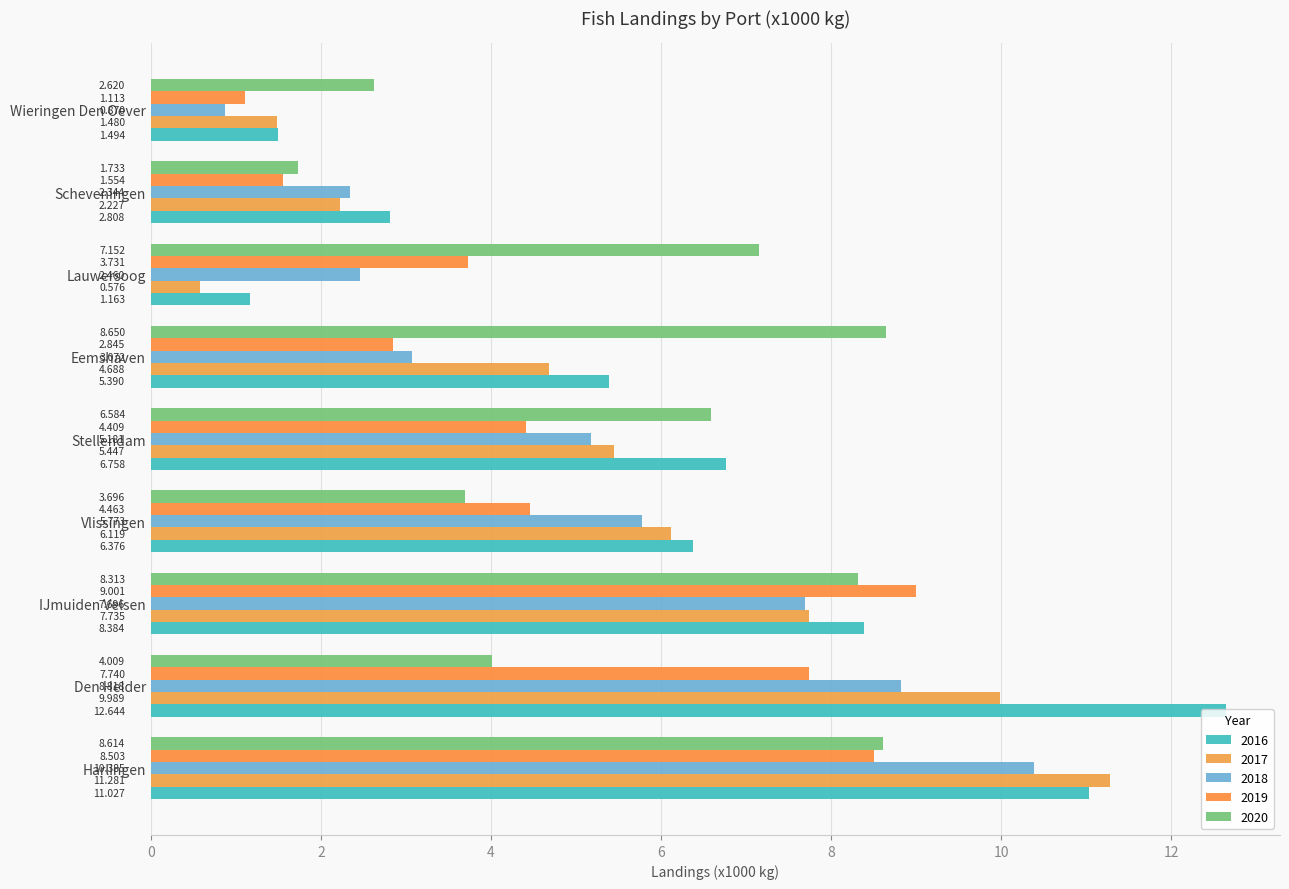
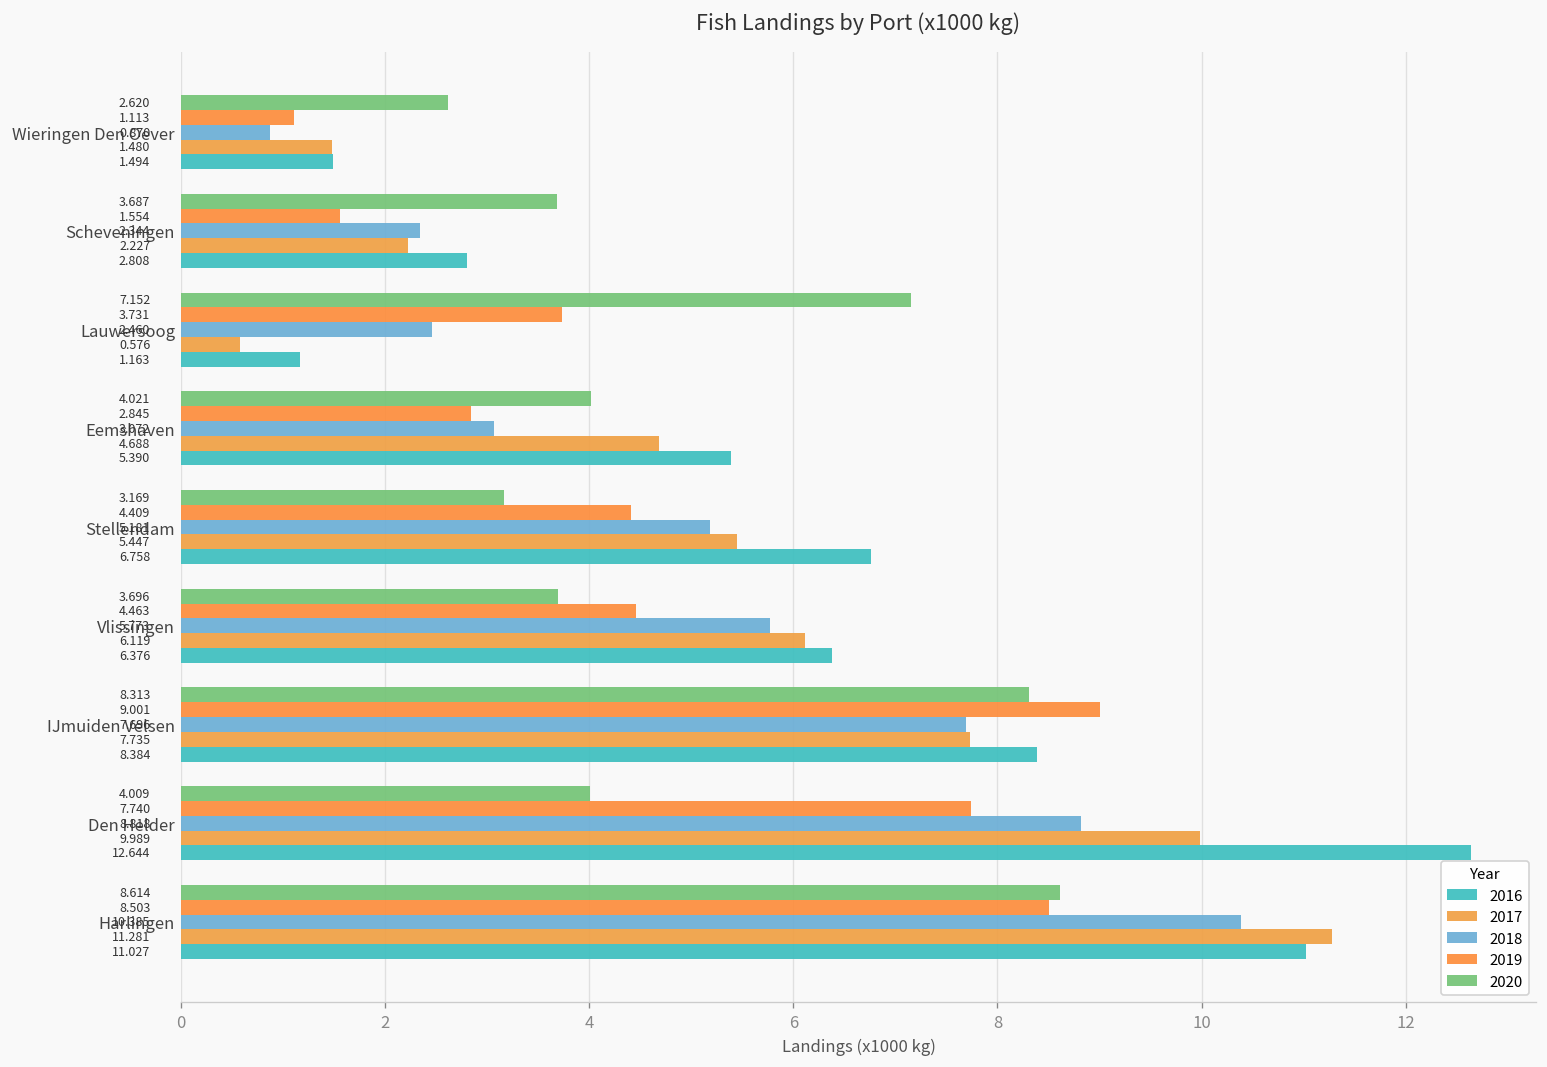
2020, Scheveningen: 1.733 -> 3.687
2020, Eemshaven: 8.650 -> 4.021
2020, Stellendam: 6.584 -> 3.169
